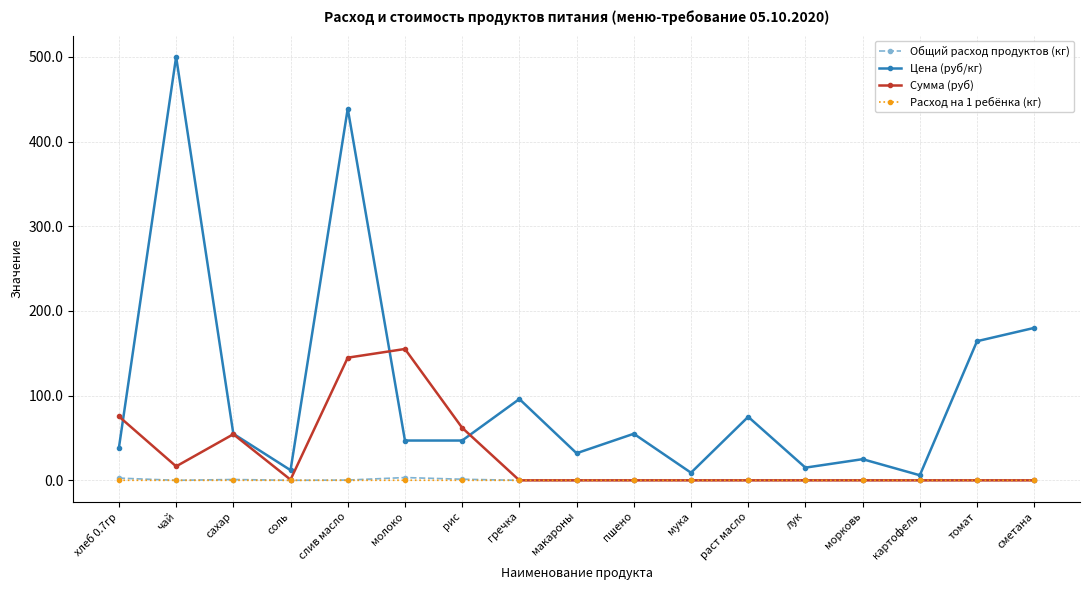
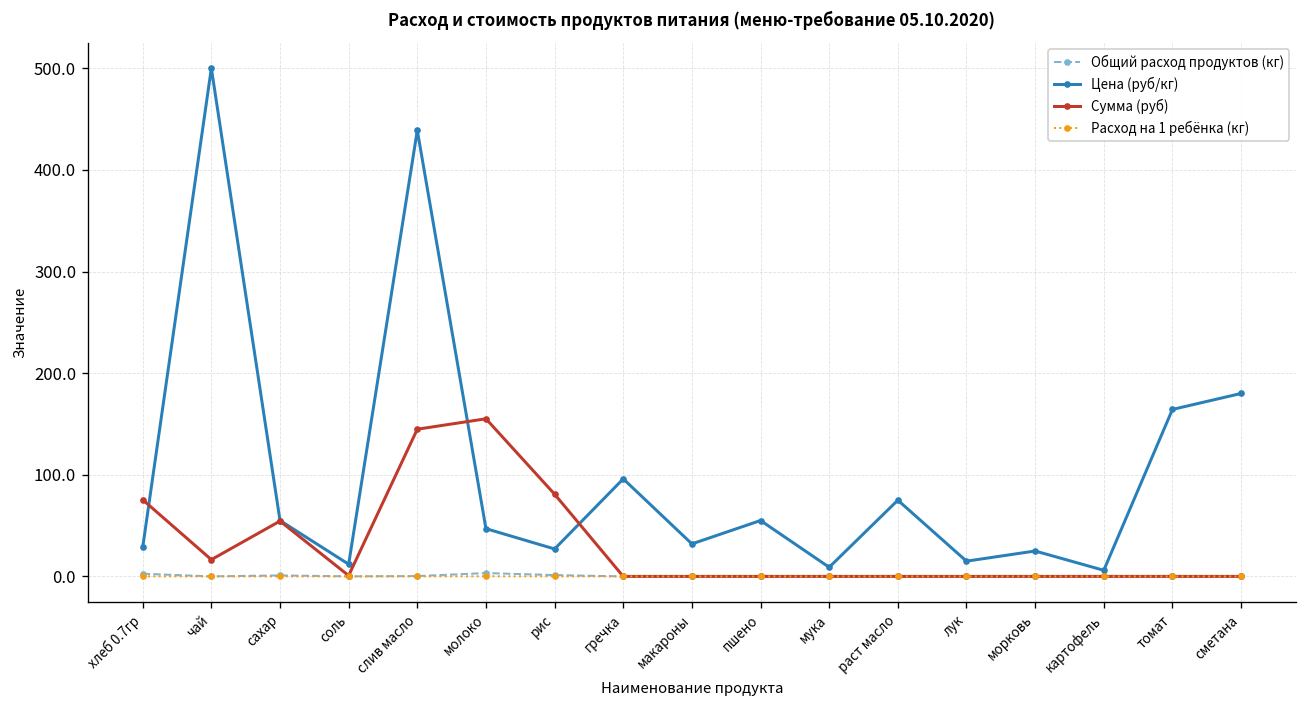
Цена (руб/кг), хлеб 0.7гр: 40 -> 30
Цена (руб/кг), рис: 50 -> 30
Сумма (руб), рис: 60 -> 80
